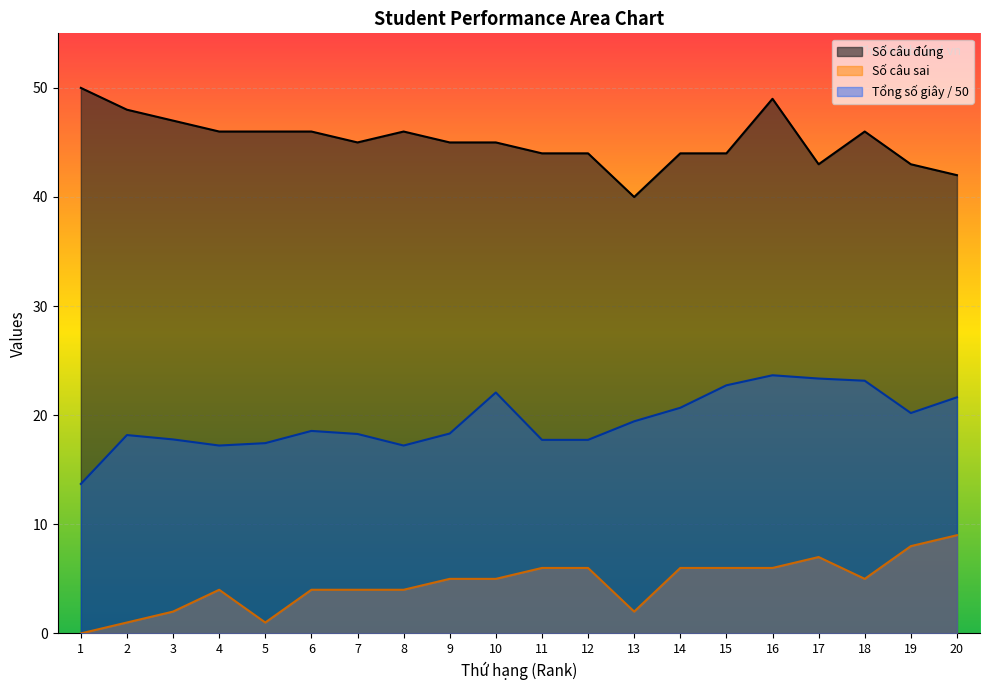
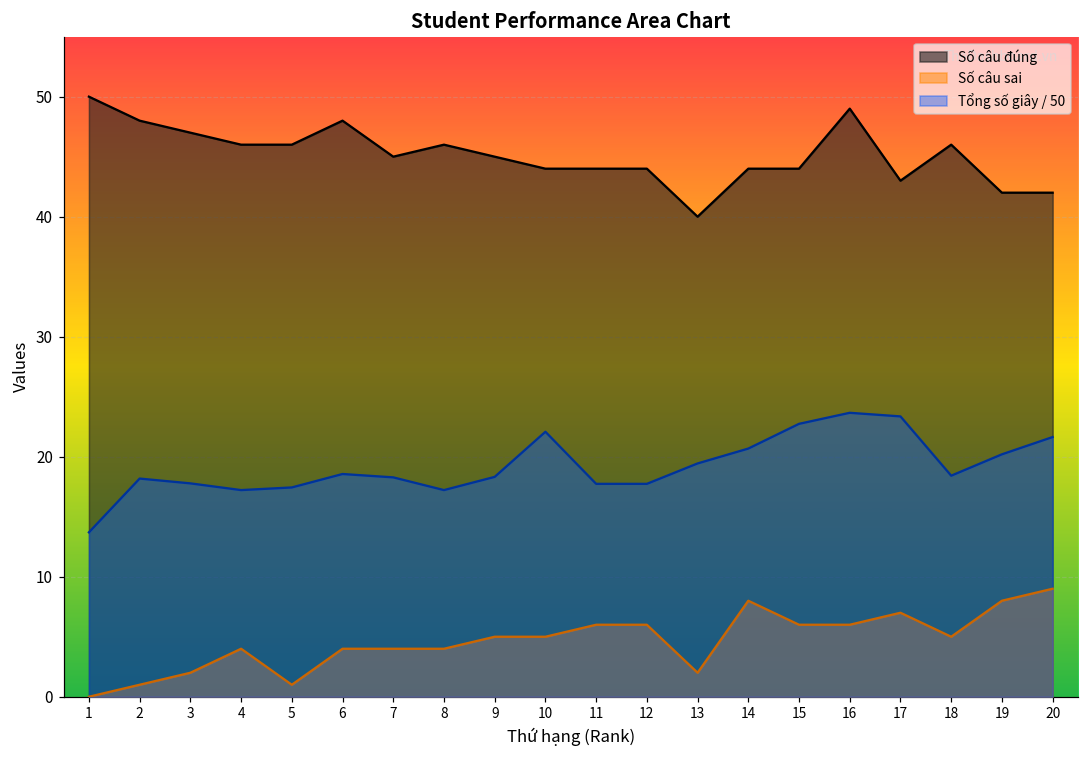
Số câu đúng, 6: 46 -> 48
Số câu đúng, 10: 45 -> 44
Số câu sai, 14: 6 -> 8
Tổng số giây / 50, 18: 23.2 -> 18.4
Số câu đúng, 19: 43 -> 42
